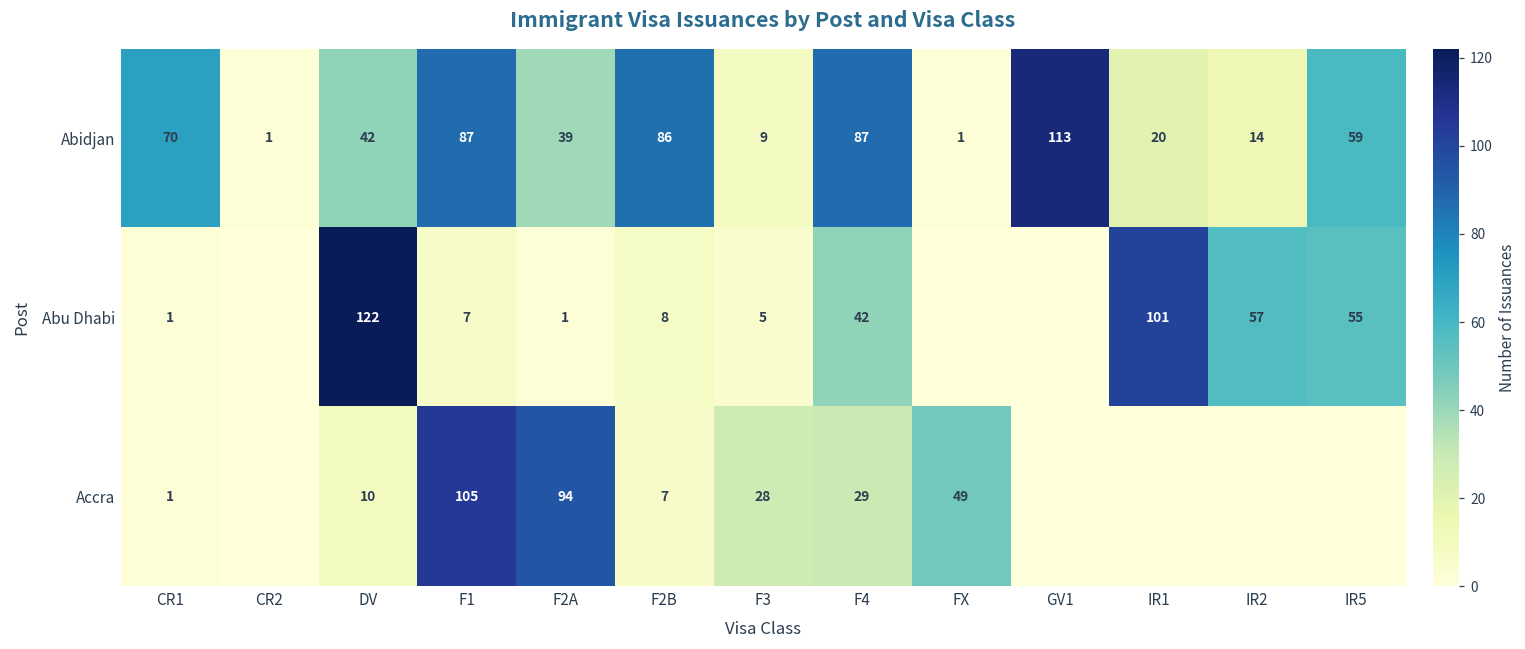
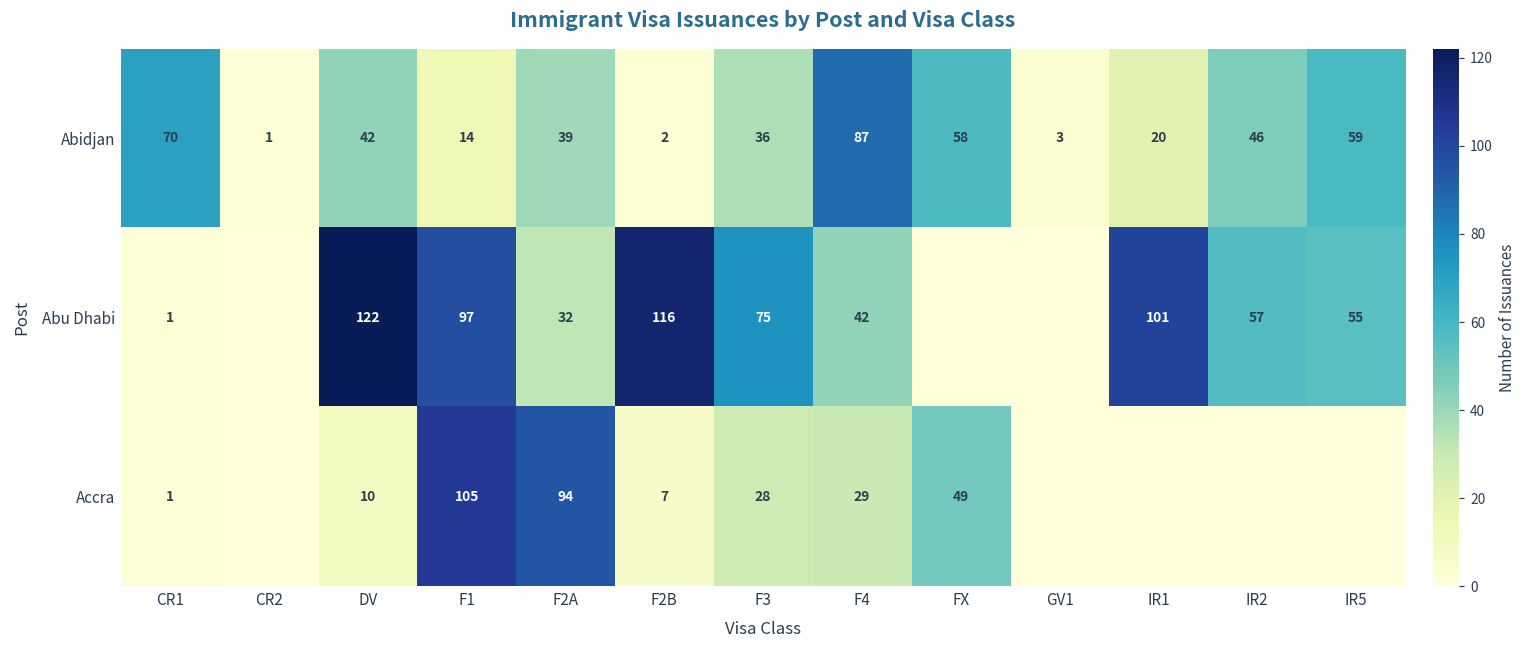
Abidjan, F1: 87 -> 14
Abidjan, F2B: 86 -> 2
Abidjan, F3: 9 -> 36
Abidjan, FX: 1 -> 58
Abidjan, GV1: 113 -> 3
Abidjan, IR2: 14 -> 46
Abu Dhabi, F1: 7 -> 97
Abu Dhabi, F2A: 1 -> 32
Abu Dhabi, F2B: 8 -> 116
Abu Dhabi, F3: 5 -> 75
